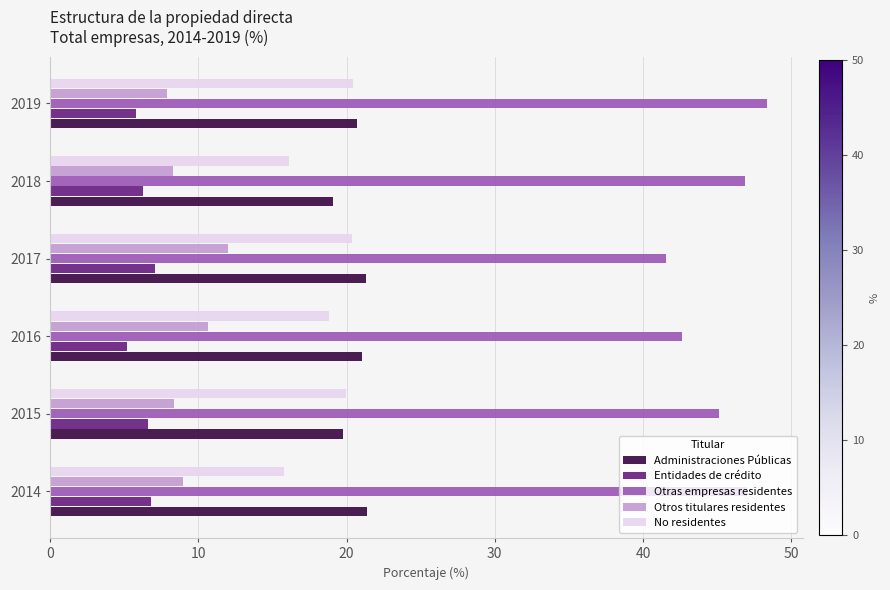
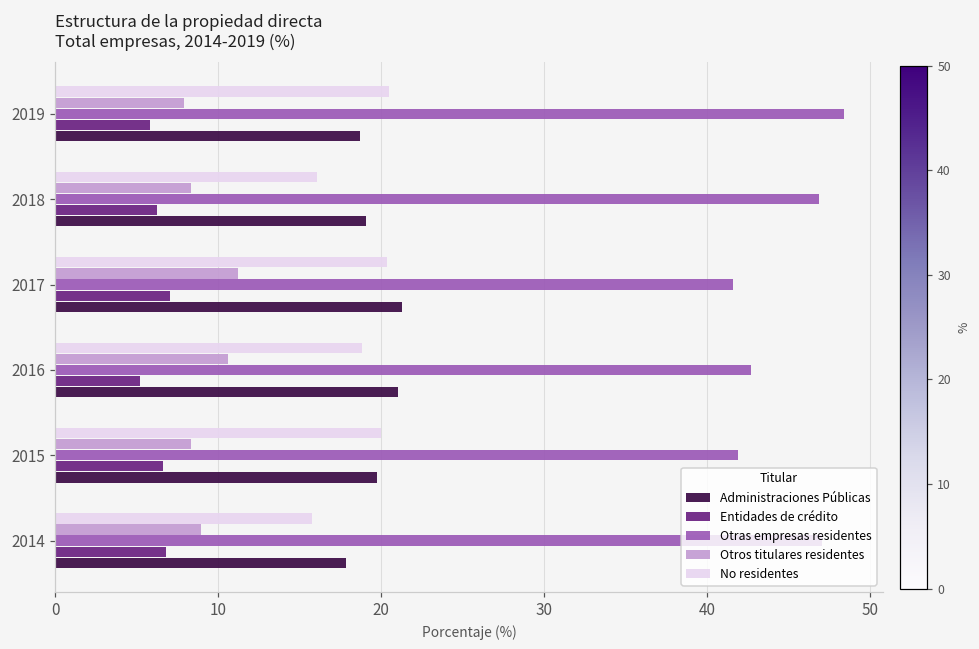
Administraciones Públicas, 2019: 20.7 -> 18.7
Otros titulares residentes, 2017: 12.0 -> 11.2
Otras empresas residentes, 2015: 45.2 -> 41.9
Administraciones Públicas, 2014: 21.4 -> 17.9
